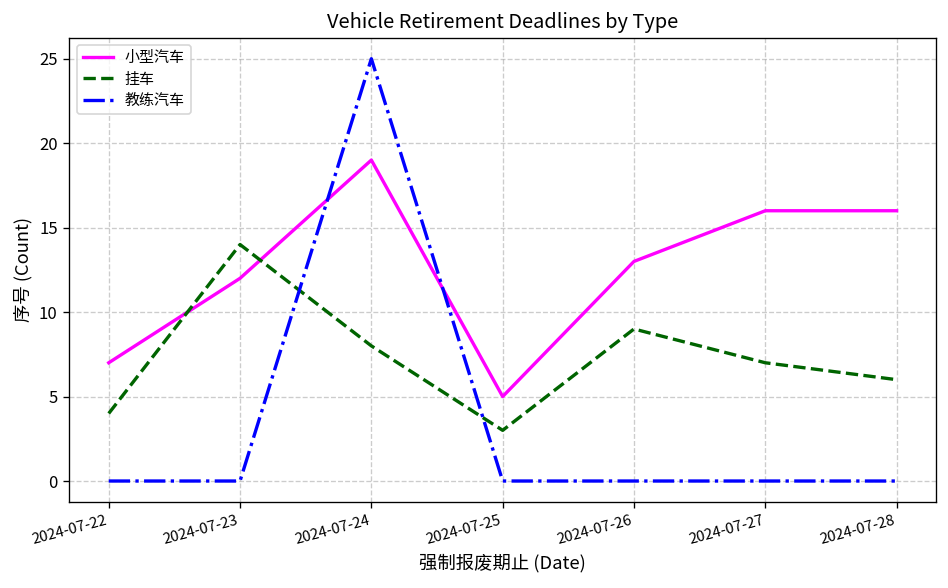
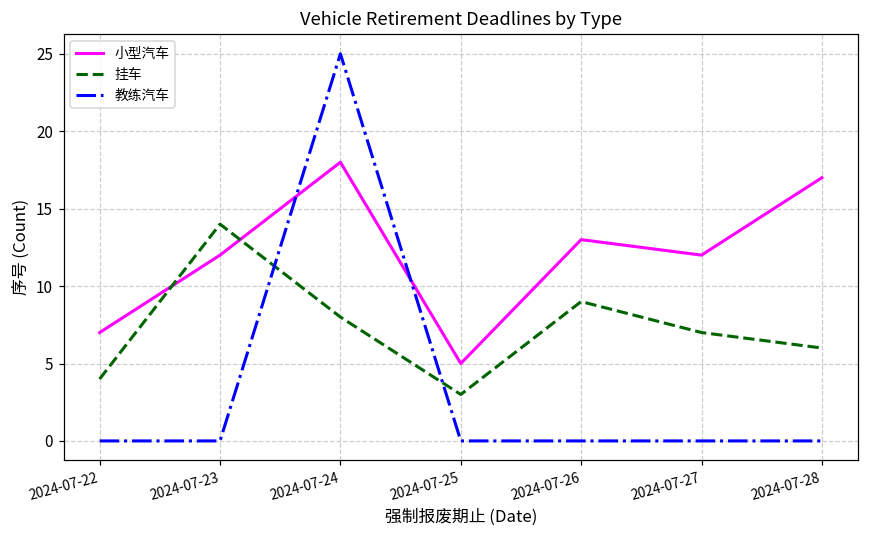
小型汽车, 2024-07-24: 19 -> 18
小型汽车, 2024-07-27: 16 -> 12
小型汽车, 2024-07-28: 16 -> 17
